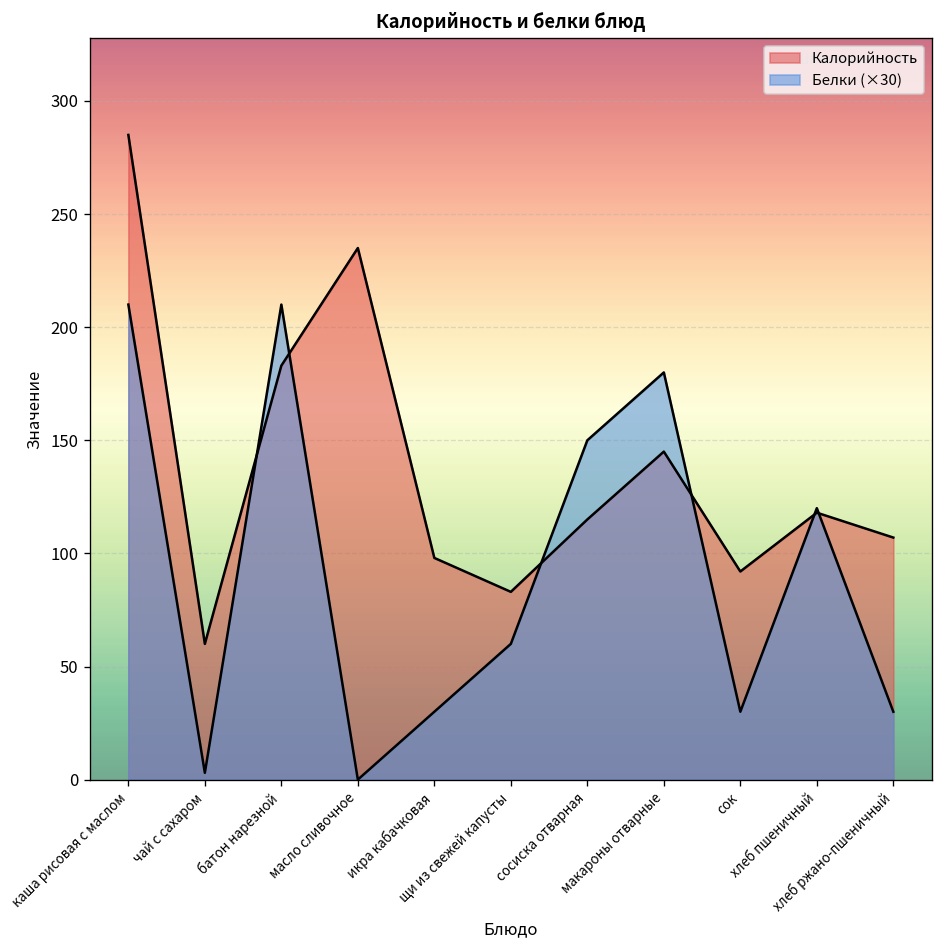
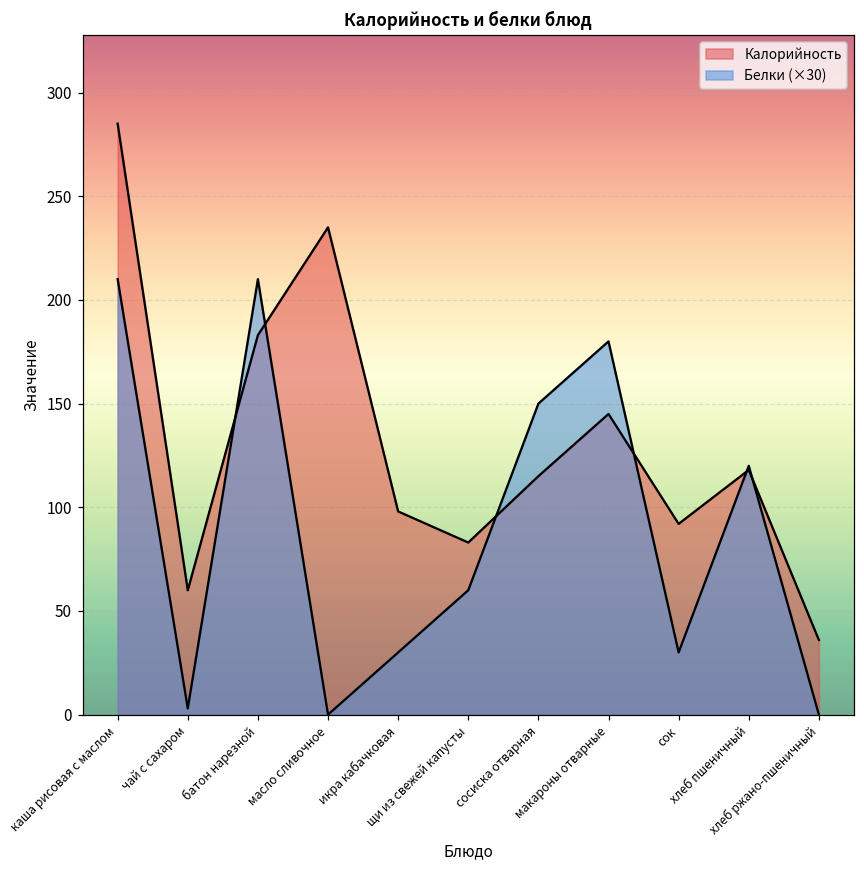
Калорийность, хлеб ржано-пшеничный: 107 -> 36
Белки (×30), хлеб ржано-пшеничный: 30 -> 0
